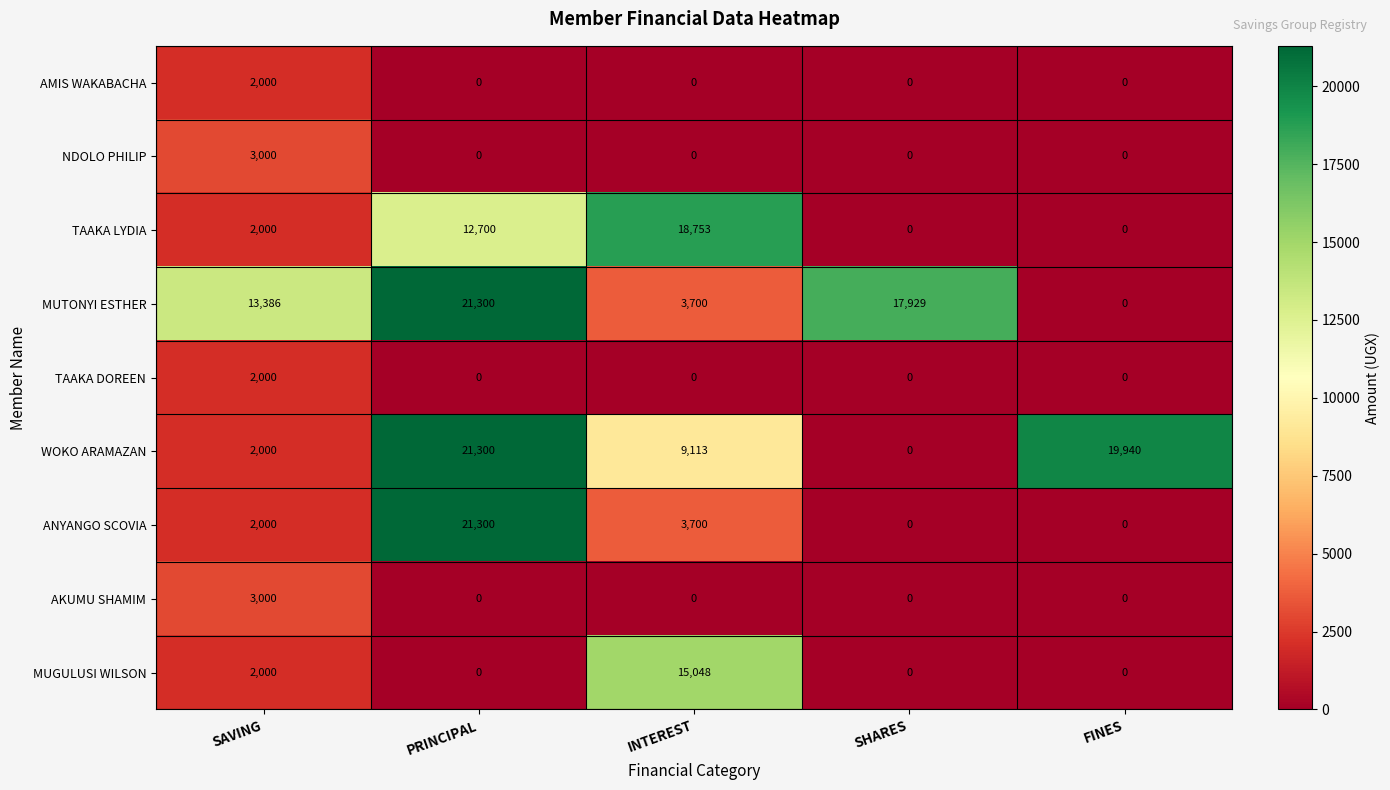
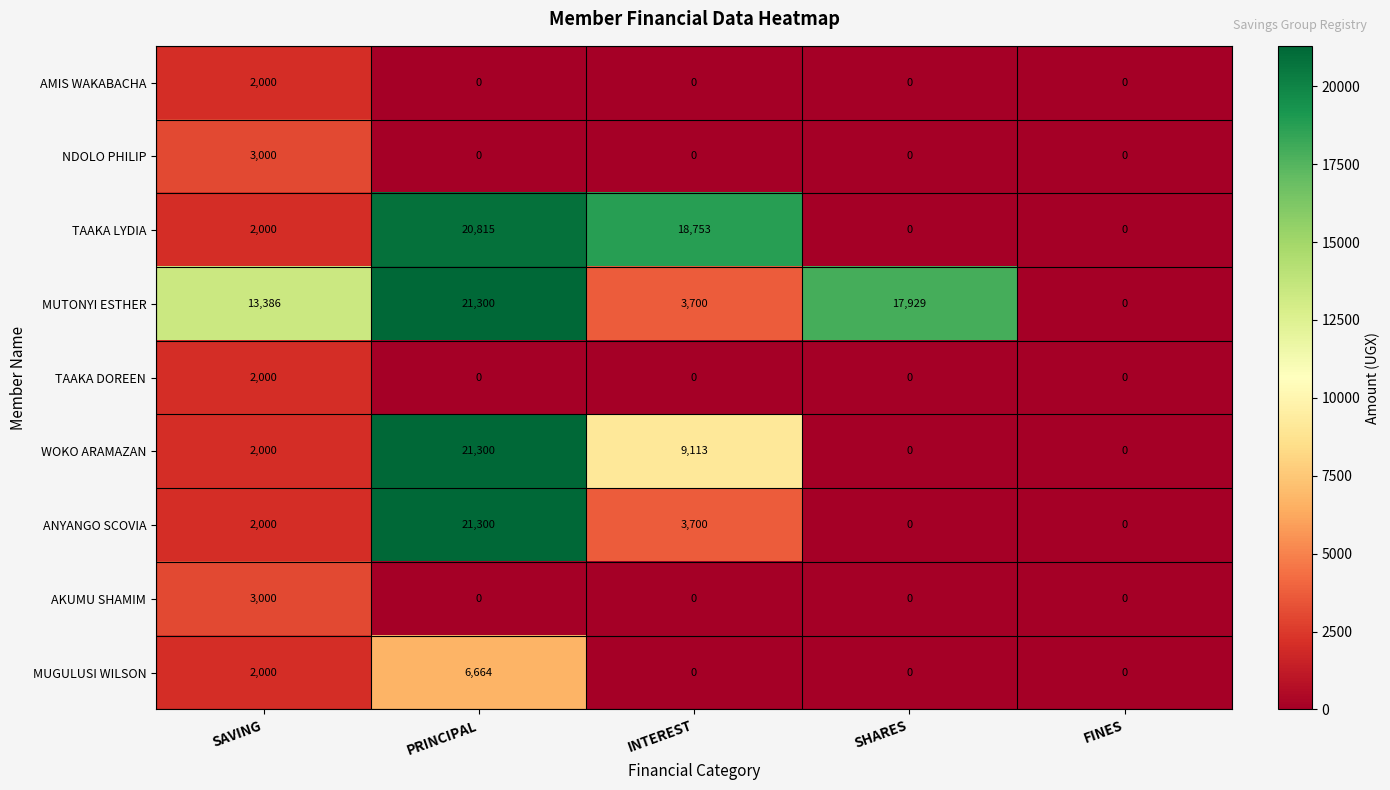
TAAKA LYDIA, PRINCIPAL: 12,700 -> 20,815
WOKO ARAMAZAN, FINES: 19,940 -> 0
MUGULUSI WILSON, PRINCIPAL: 0 -> 6,664
MUGULUSI WILSON, INTEREST: 15,048 -> 0
